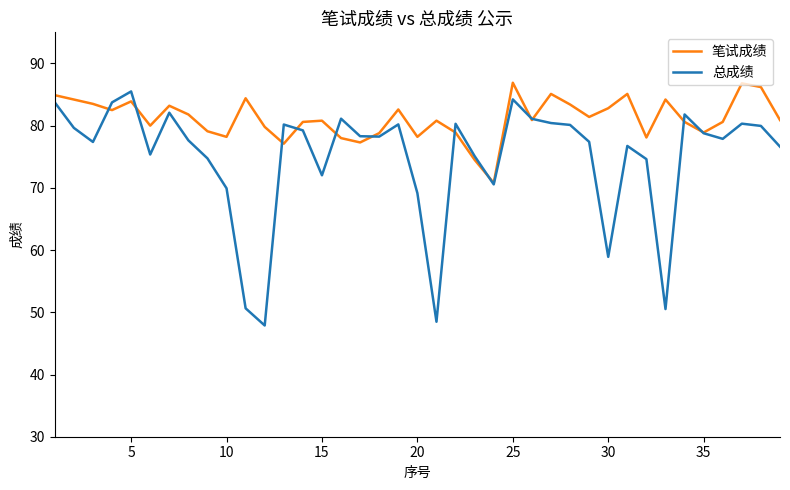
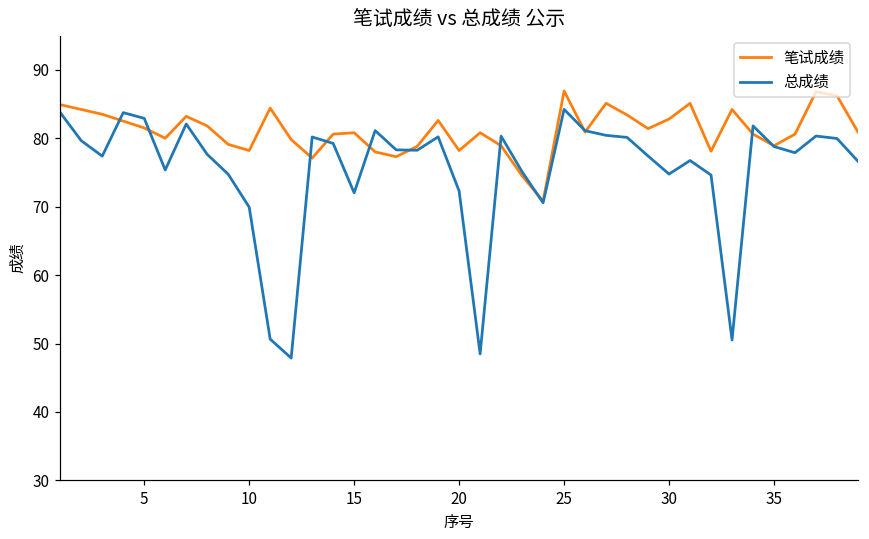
笔试成绩, 5: 84 -> 82
总成绩, 5: 86 -> 83
总成绩, 20: 69 -> 72
总成绩, 30: 59 -> 75
